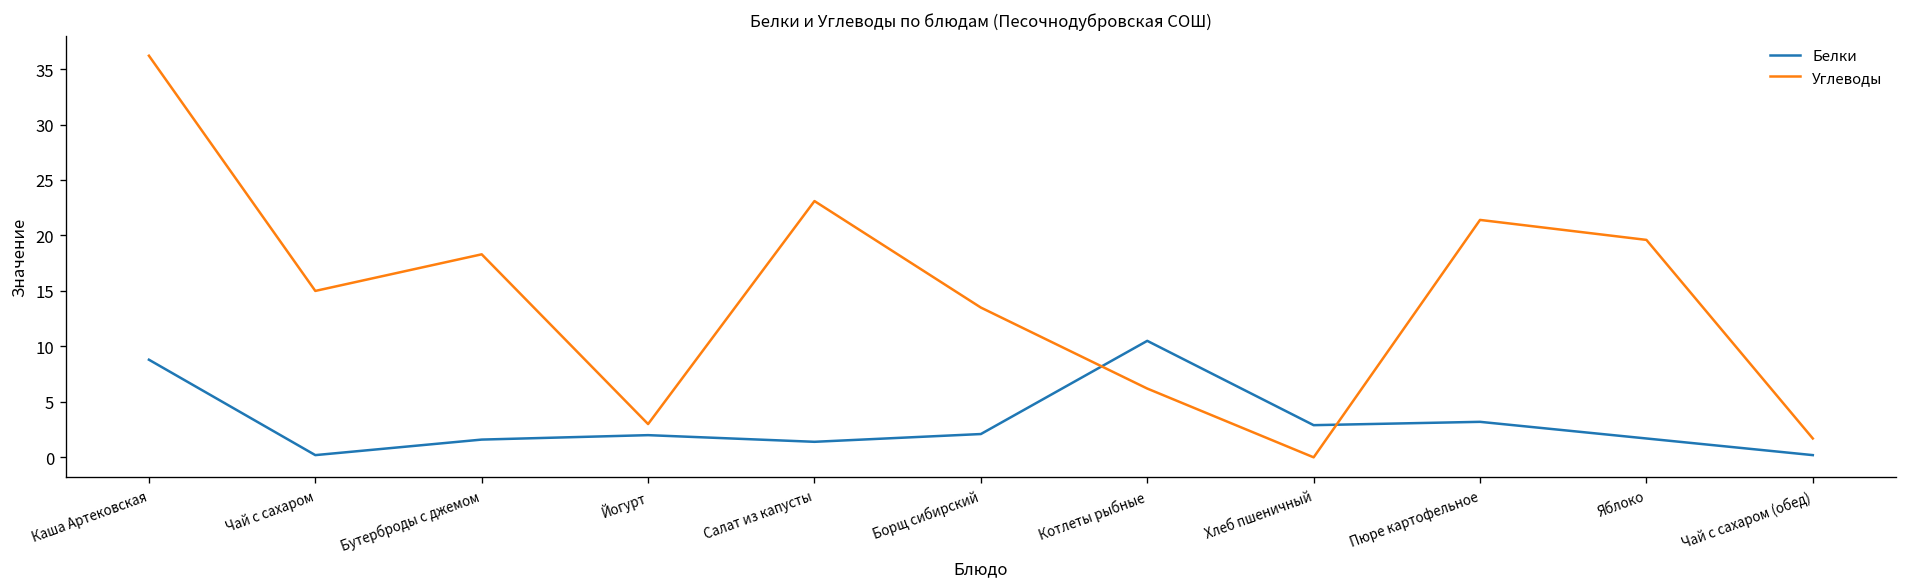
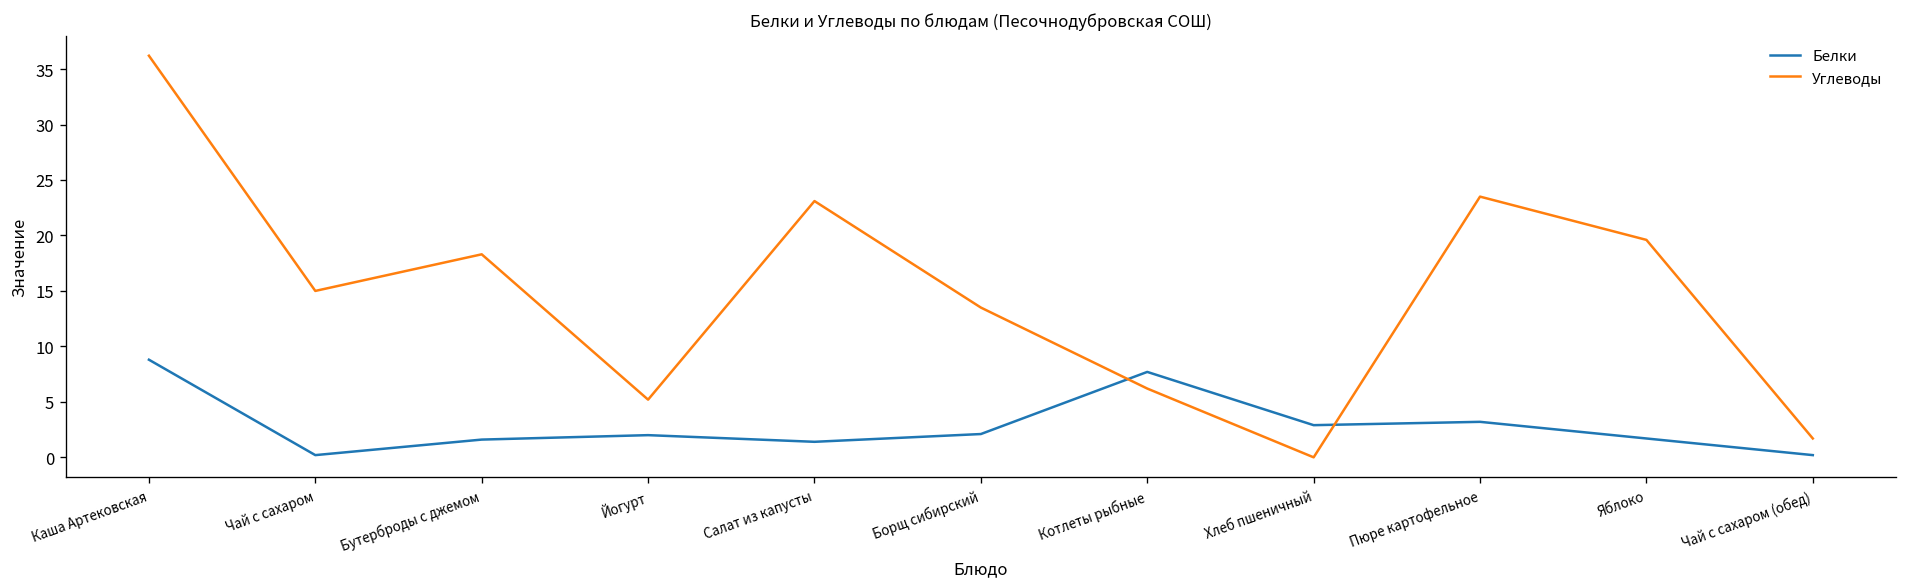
Углеводы, Йогурт: 3 -> 5
Белки, Котлеты рыбные: 11 -> 8
Углеводы, Пюре картофельное: 21 -> 24
